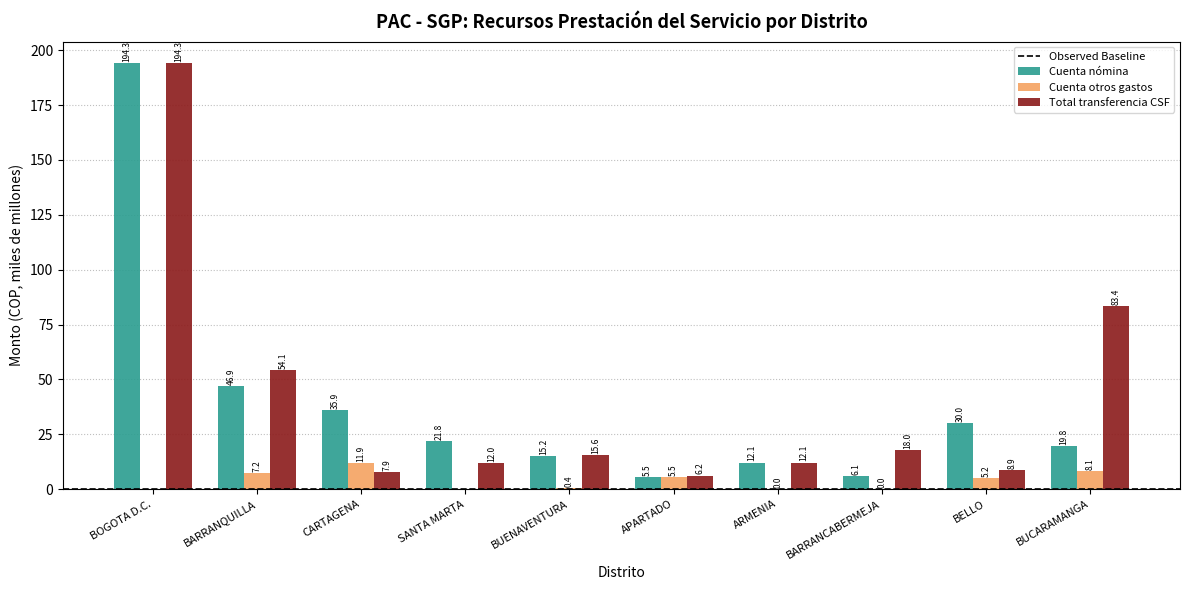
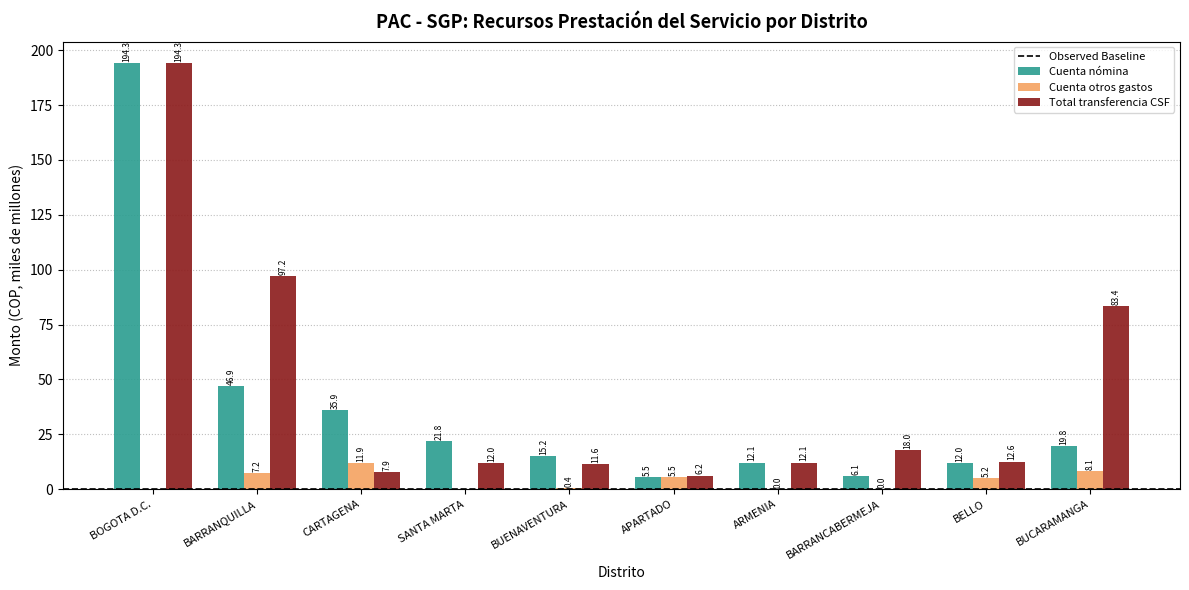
Total transferencia CSF, BARRANQUILLA: 54.1 -> 97.2
Total transferencia CSF, BUENAVENTURA: 15.6 -> 11.6
Cuenta nómina, BELLO: 30.0 -> 12.0
Total transferencia CSF, BELLO: 8.9 -> 12.6
